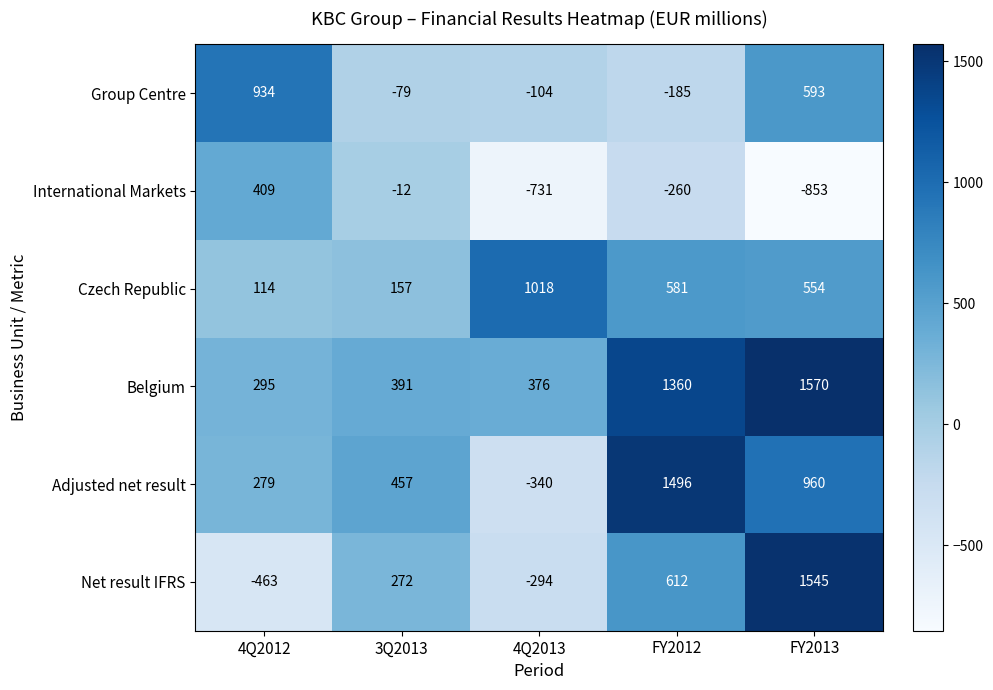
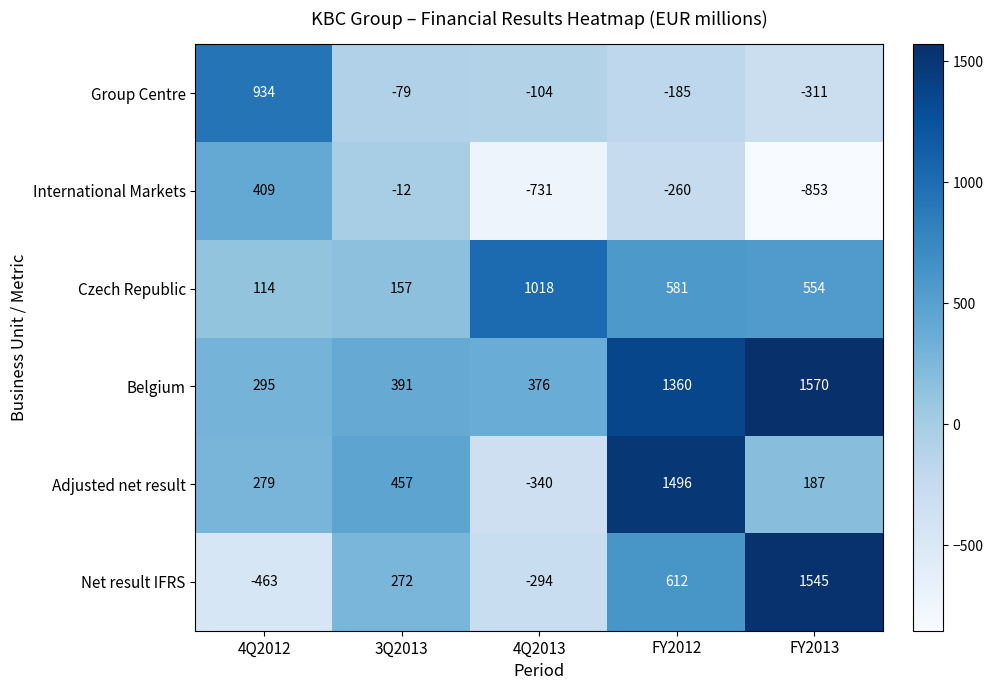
Group Centre, FY2013: 593 -> -311
Adjusted net result, FY2013: 960 -> 187
